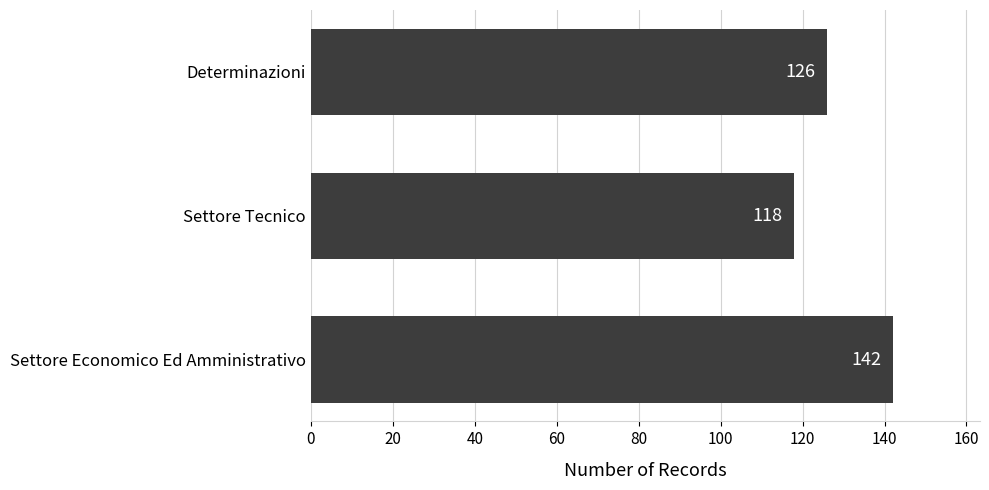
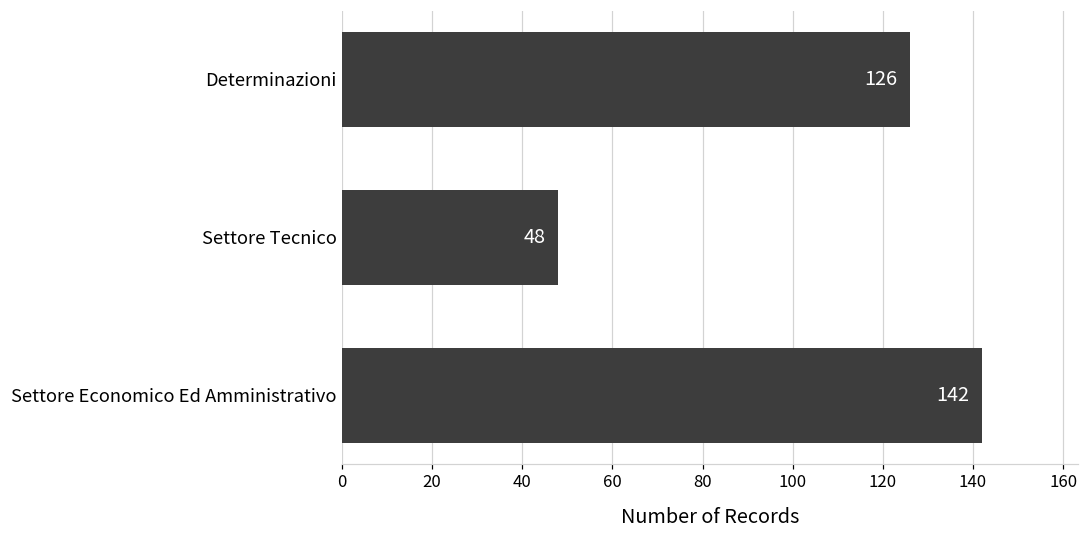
Settore Tecnico: 118 -> 48
